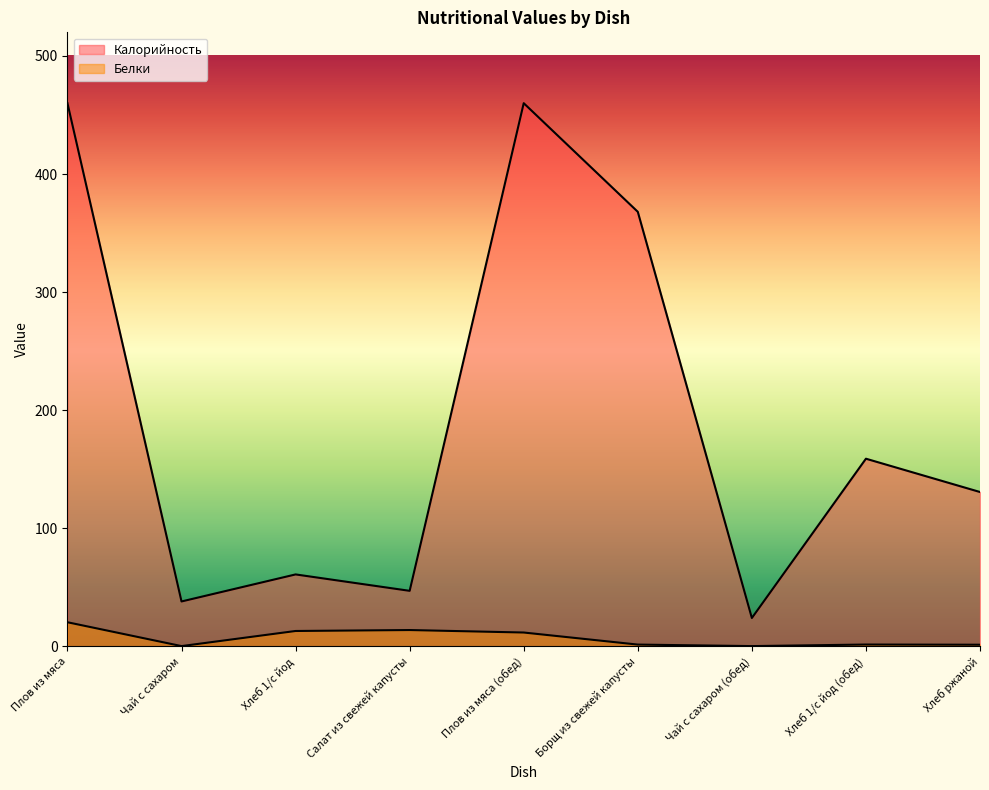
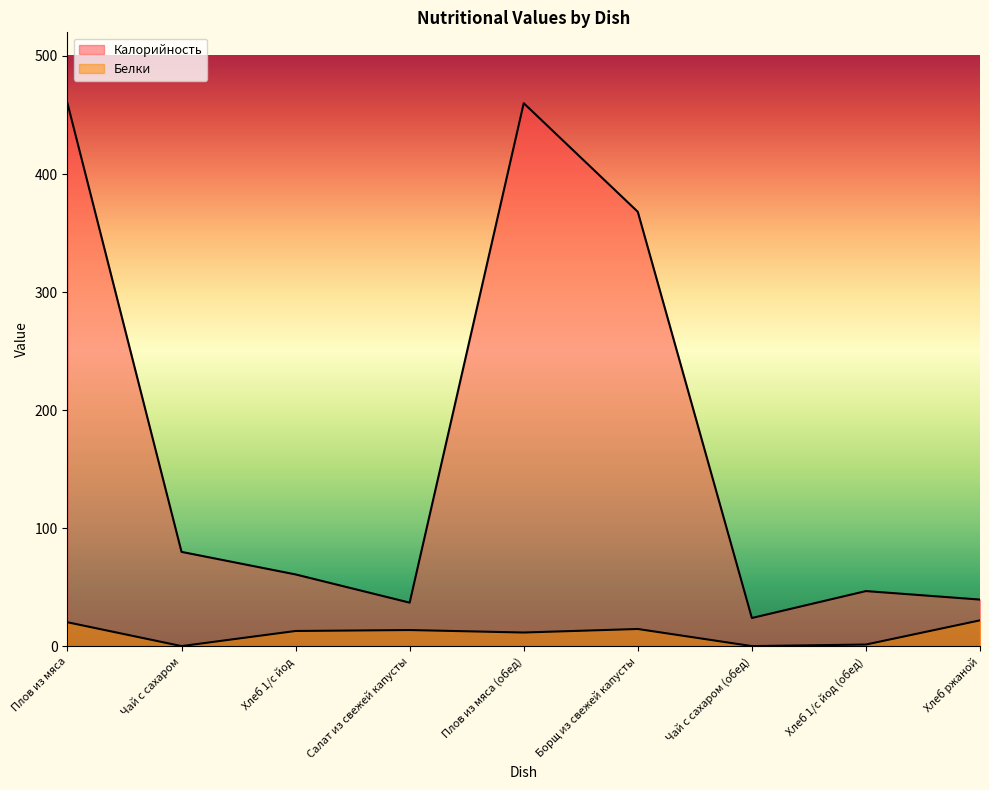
Калорийность, Чай с сахаром: 38 -> 80
Калорийность, Салат из свежей капусты: 47 -> 37
Белки, Борщ из свежей капусты: 1 -> 15
Калорийность, Хлеб 1/с йод (обед): 159 -> 47
Калорийность, Хлеб ржаной: 131 -> 40
Белки, Хлеб ржаной: 1 -> 22
